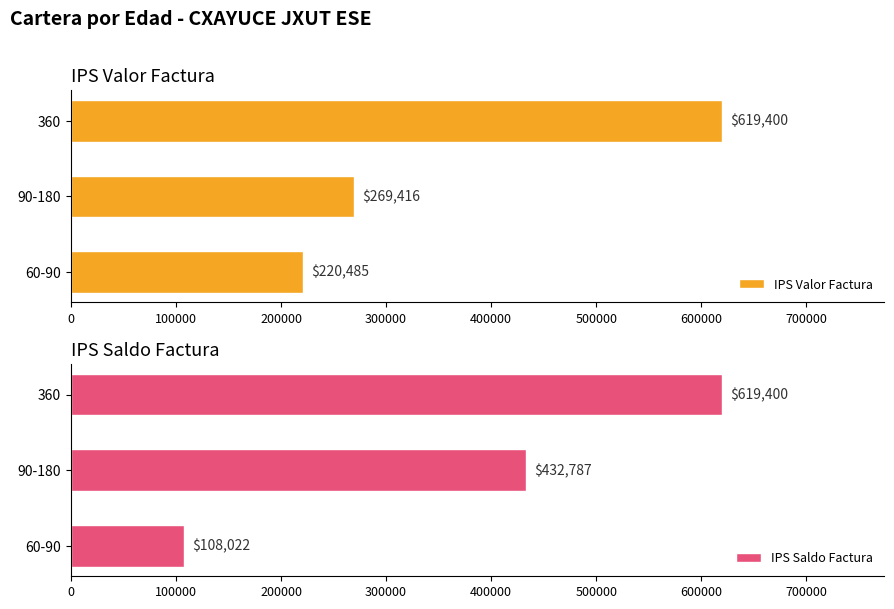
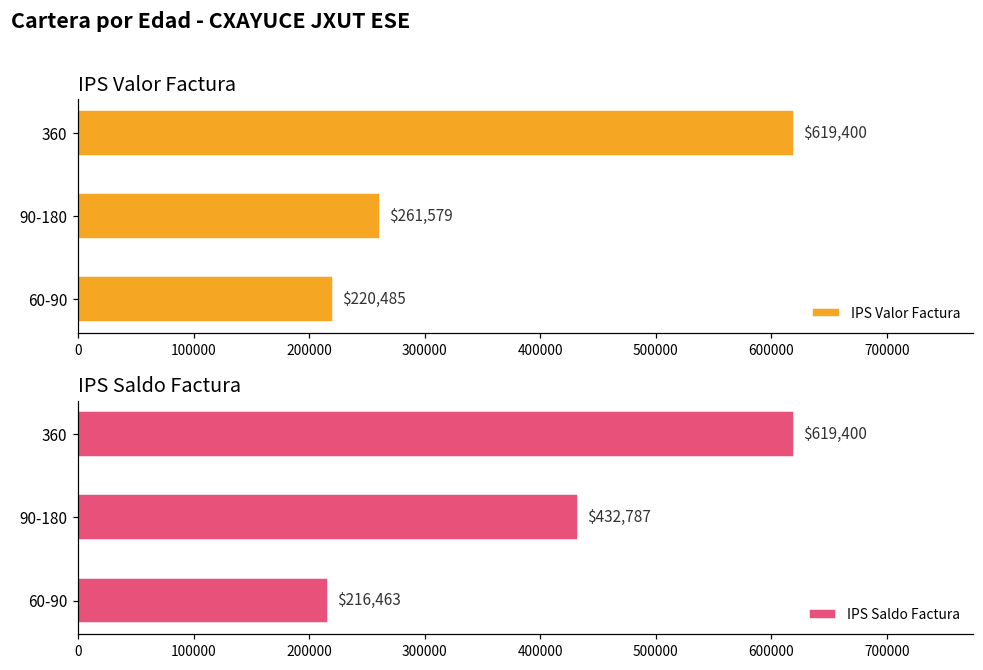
IPS Valor Factura, 90-180: $269,416 -> $261,579
IPS Saldo Factura, 60-90: $108,022 -> $216,463
